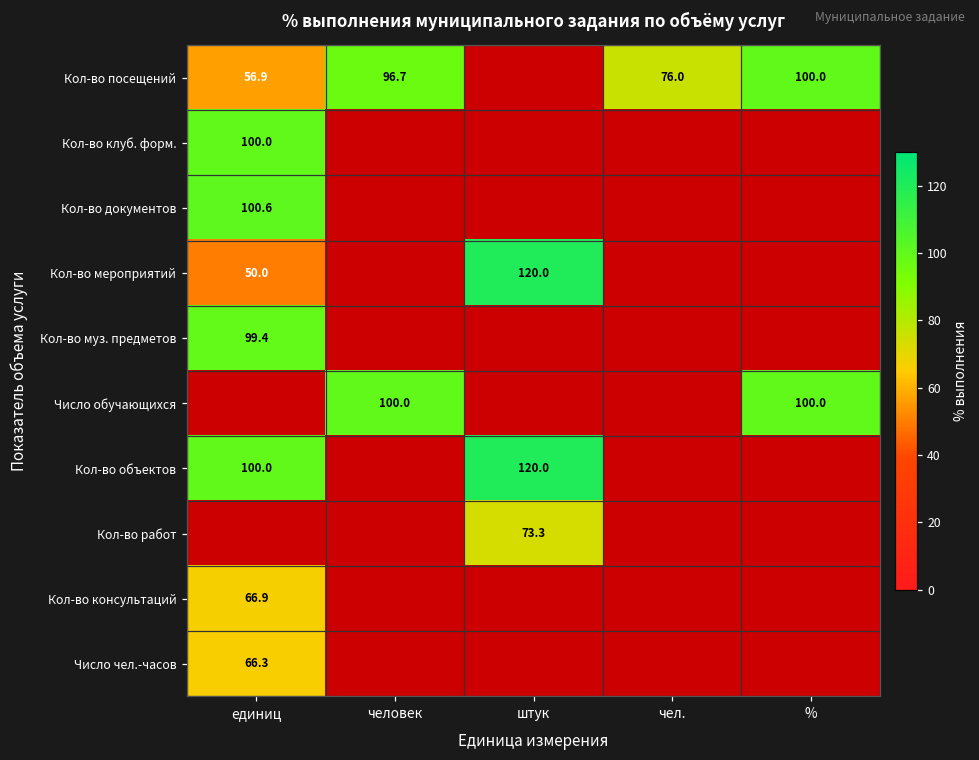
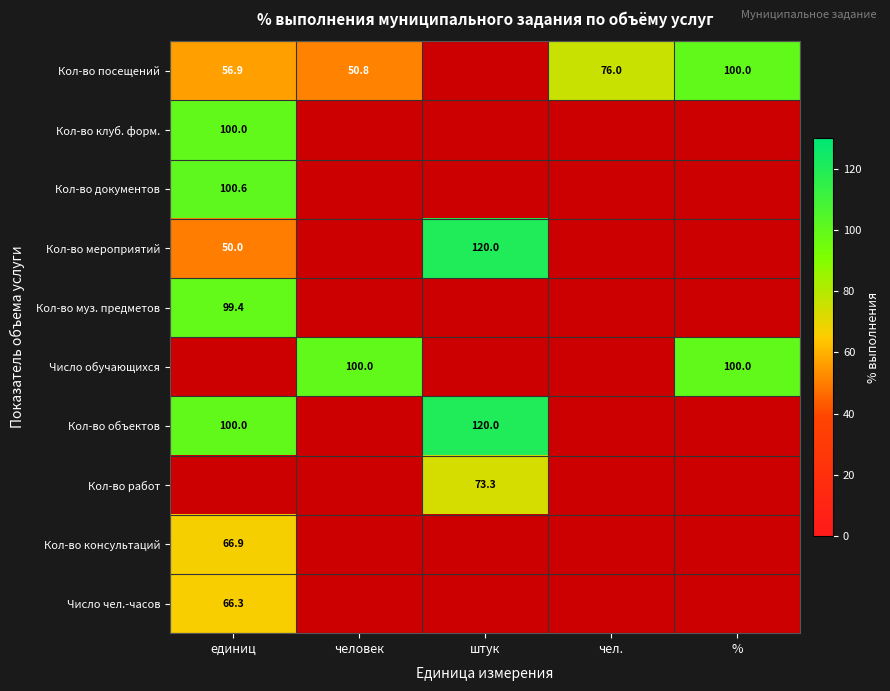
Кол-во посещений, человек: 96.7 -> 50.8
